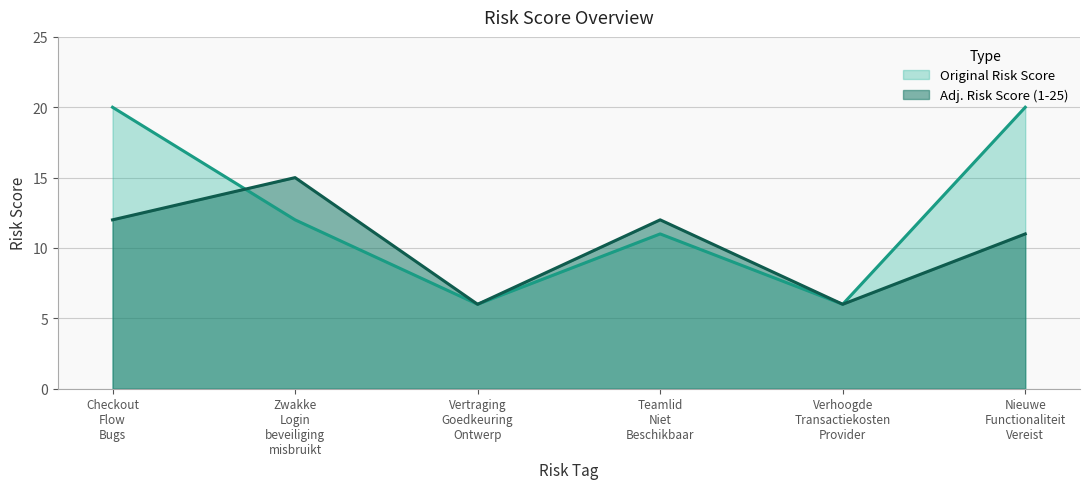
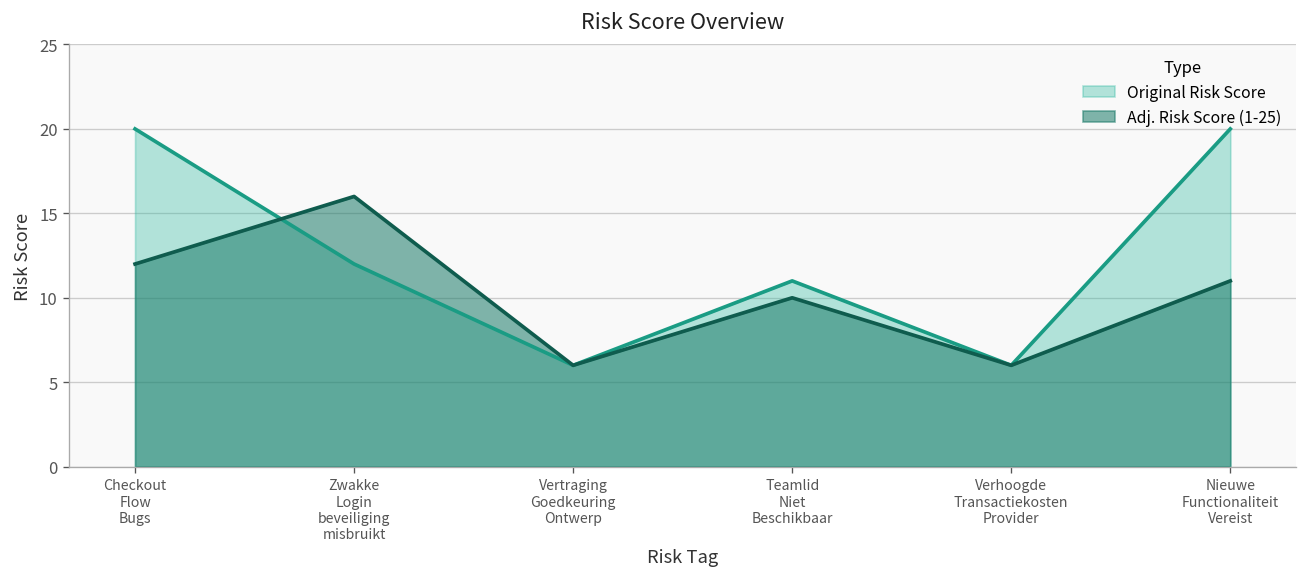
Adj. Risk Score (1-25), Zwakke Login beveiliging misbruikt: 15 -> 16
Adj. Risk Score (1-25), Teamlid Niet Beschikbaar: 12 -> 10
